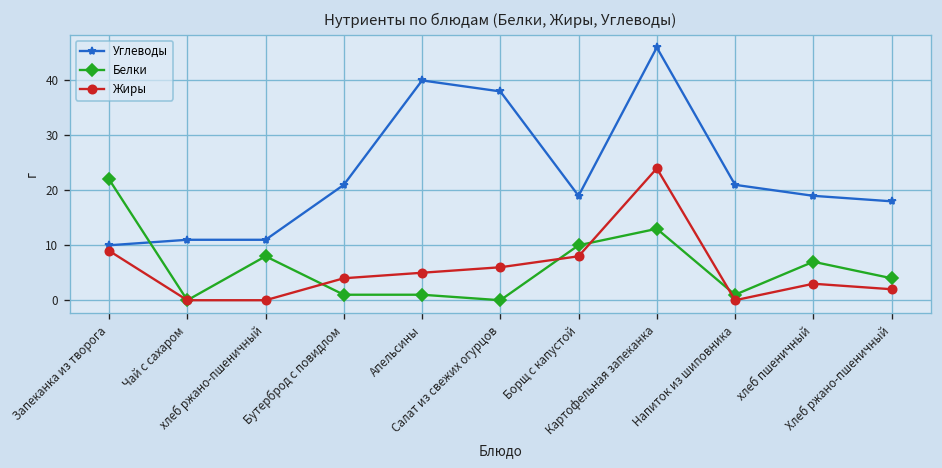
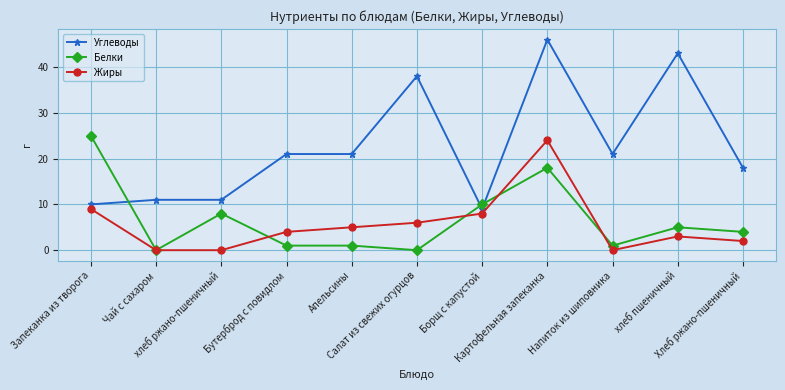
Белки, Запеканка из творога: 22 -> 25
Углеводы, Апельсины: 40 -> 21
Углеводы, Борщ с капустой: 19 -> 9
Белки, Картофельная запеканка: 13 -> 18
Углеводы, хлеб пшеничный: 19 -> 43
Белки, хлеб пшеничный: 7 -> 5
